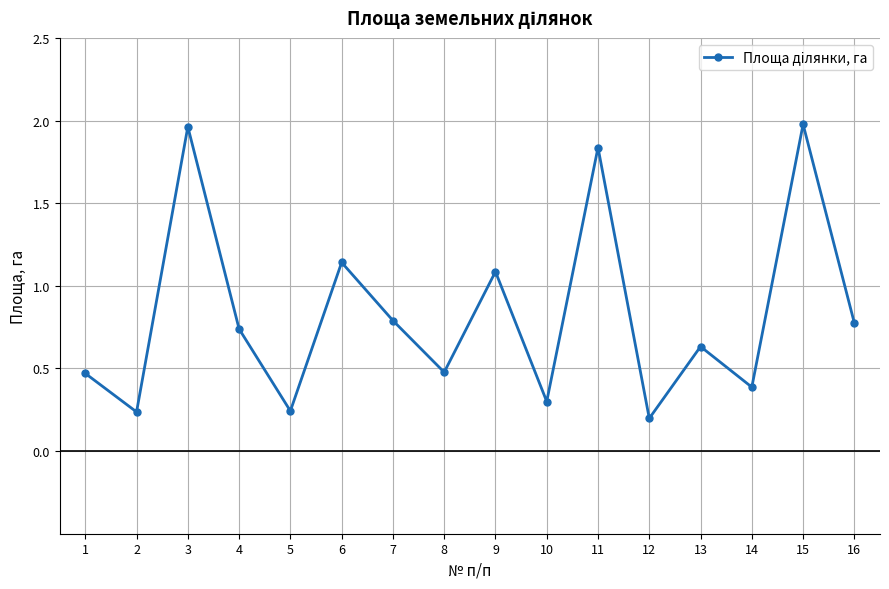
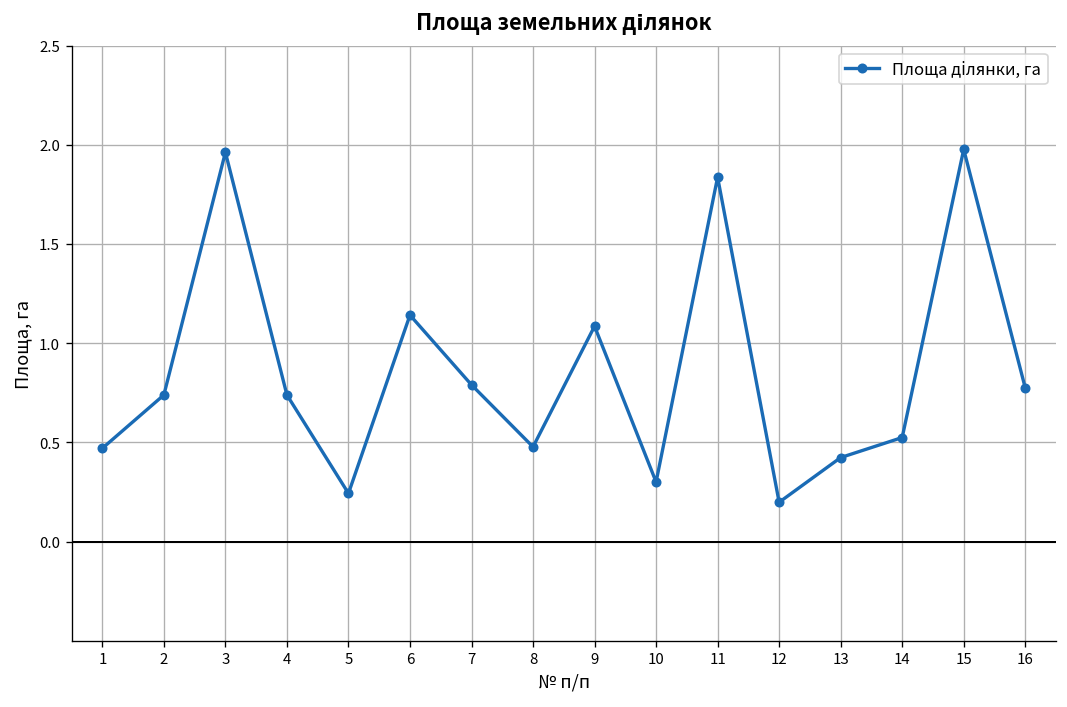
2: 0.24 -> 0.74
13: 0.63 -> 0.42
14: 0.39 -> 0.52
